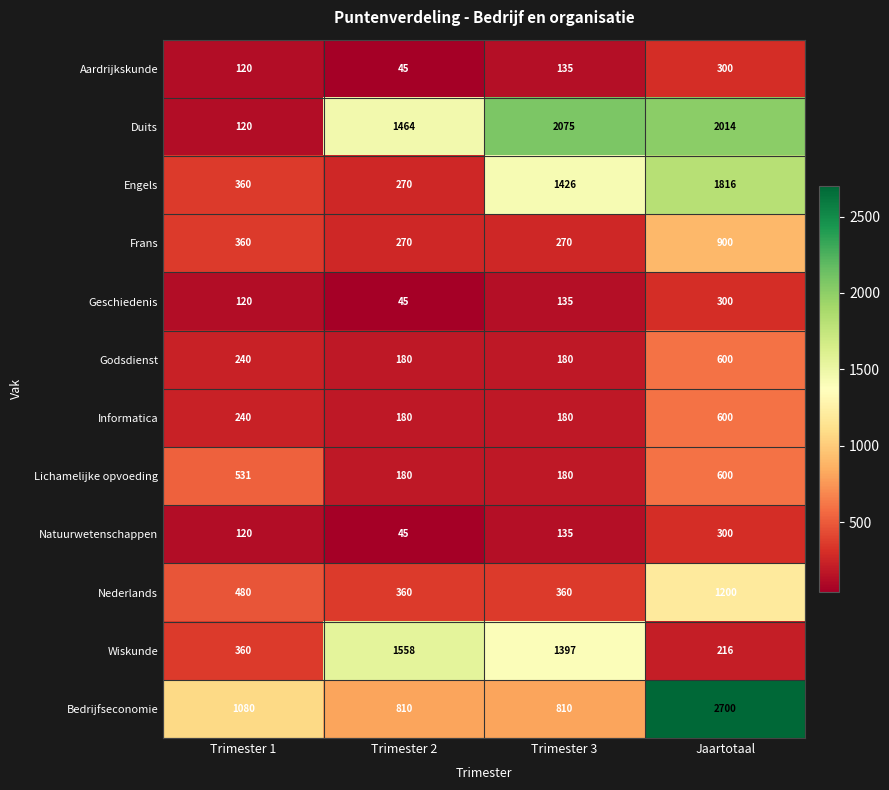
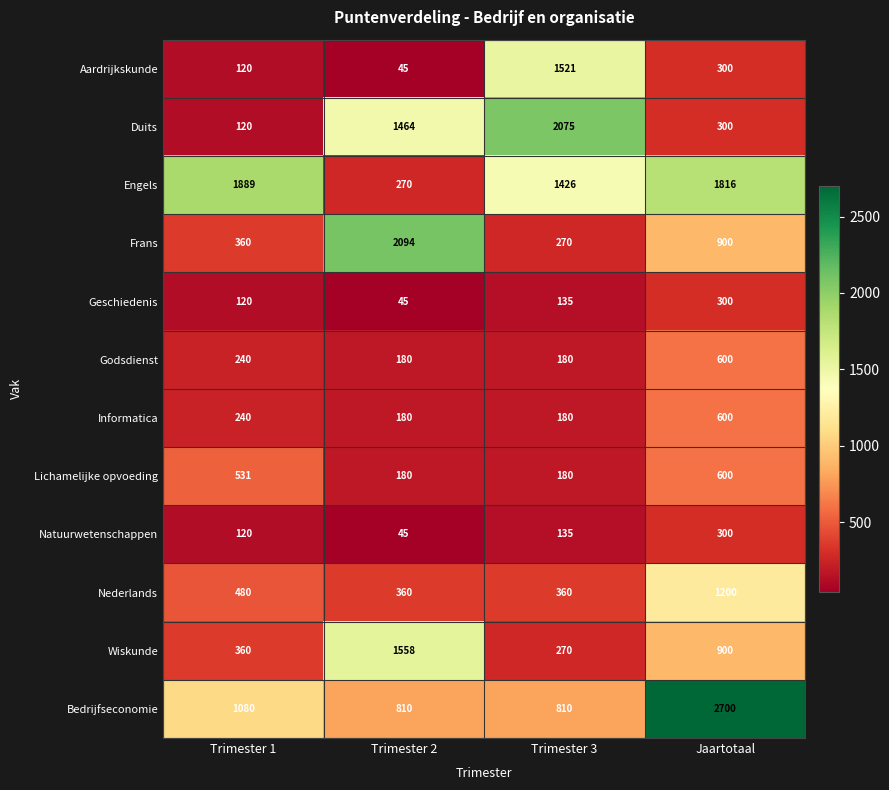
Aardrijkskunde, Trimester 3: 135 -> 1521
Duits, Jaartotaal: 2014 -> 300
Engels, Trimester 1: 360 -> 1889
Frans, Trimester 2: 270 -> 2094
Wiskunde, Trimester 3: 1397 -> 270
Wiskunde, Jaartotaal: 216 -> 900
